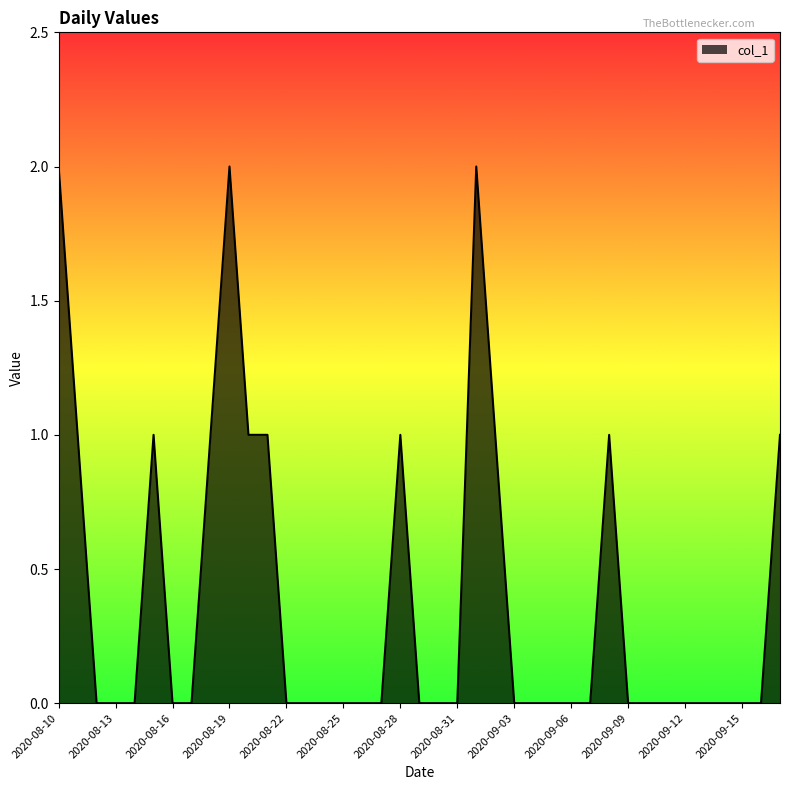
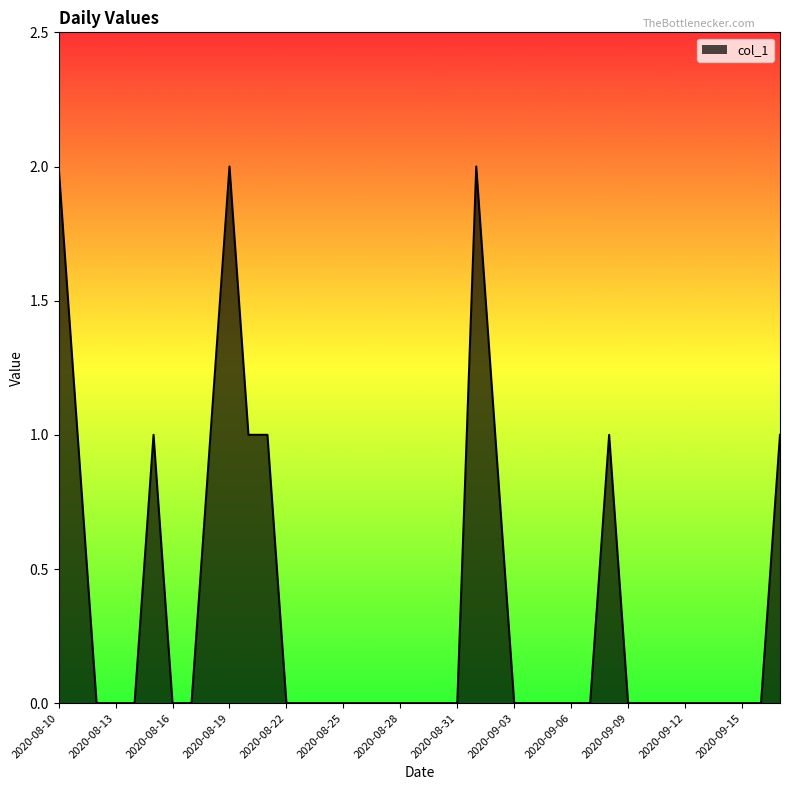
2020-08-28: 1 -> 0
